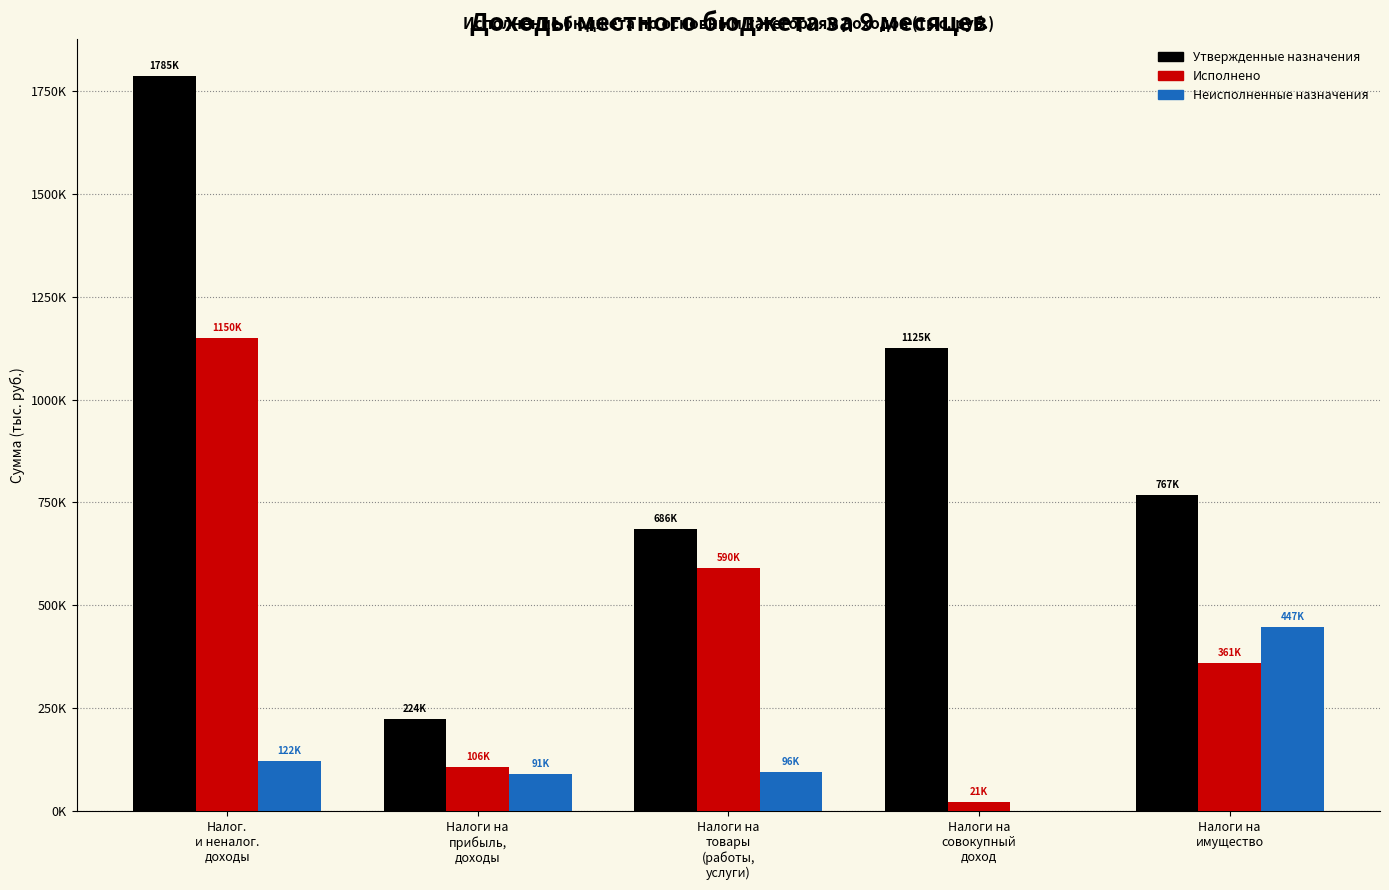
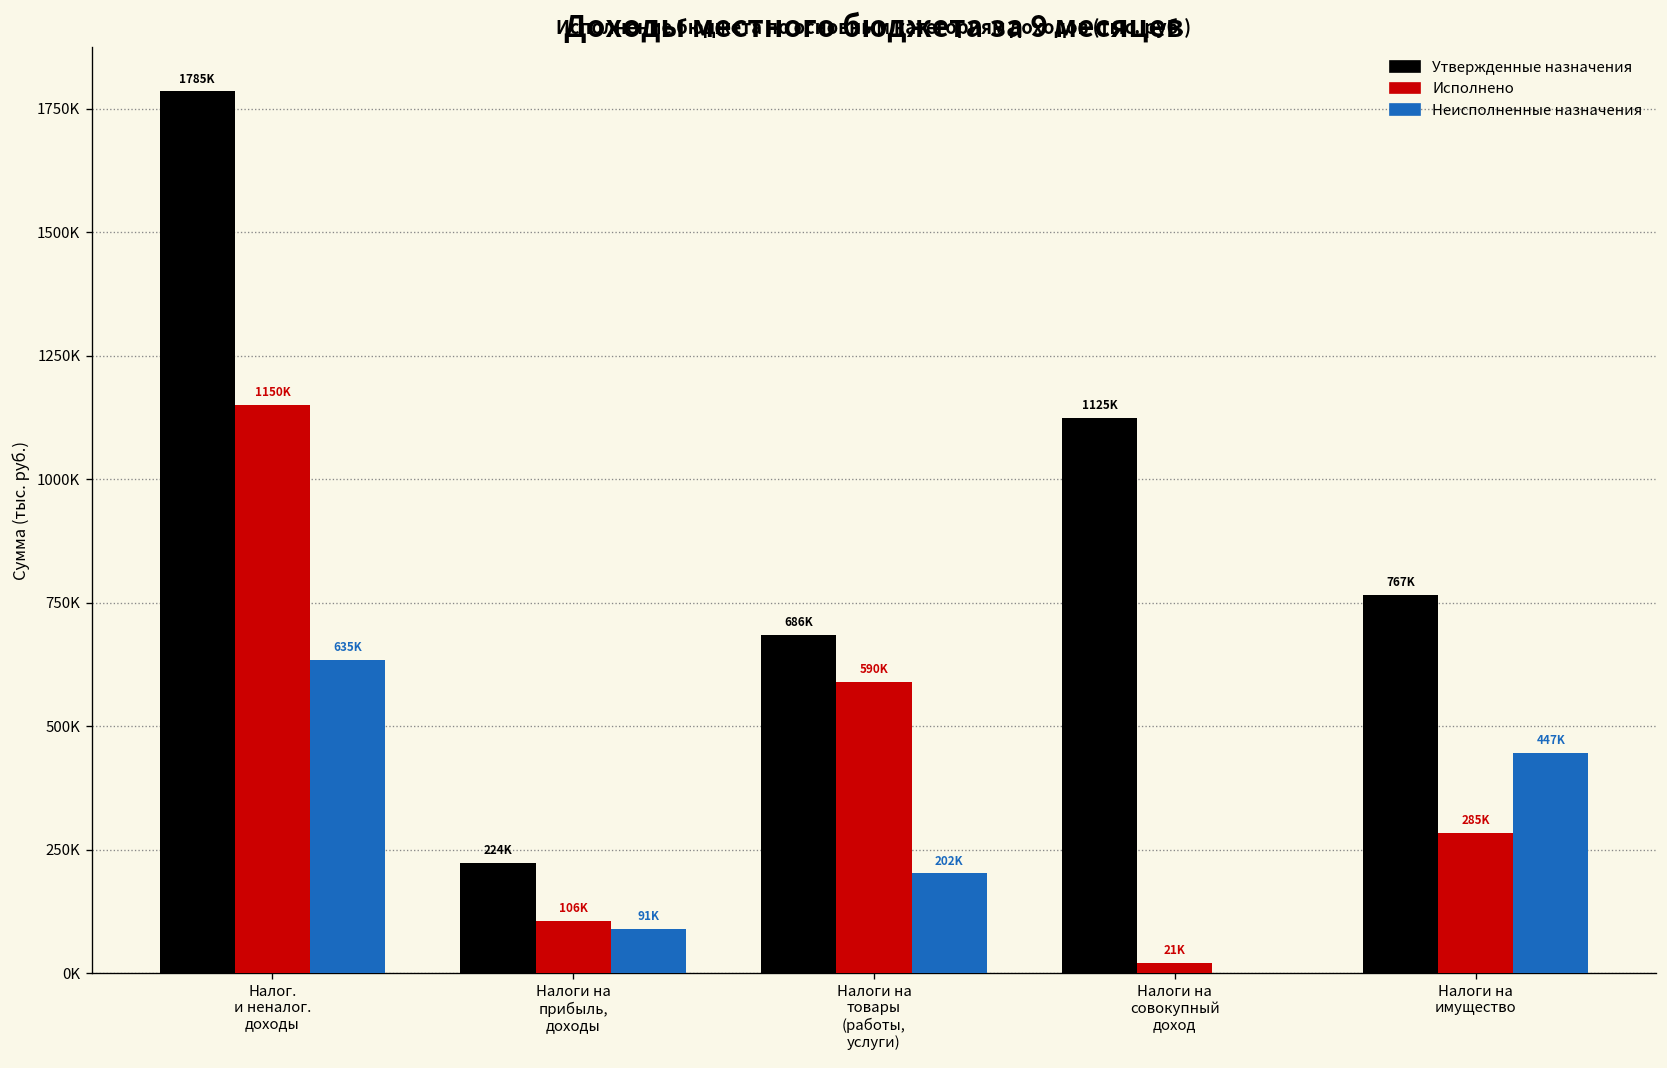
Неисполненные назначения, Налог. и неналог. доходы: 122K -> 635K
Неисполненные назначения, Налоги на товары (работы, услуги): 96K -> 202K
Исполнено, Налоги на имущество: 361K -> 285K
